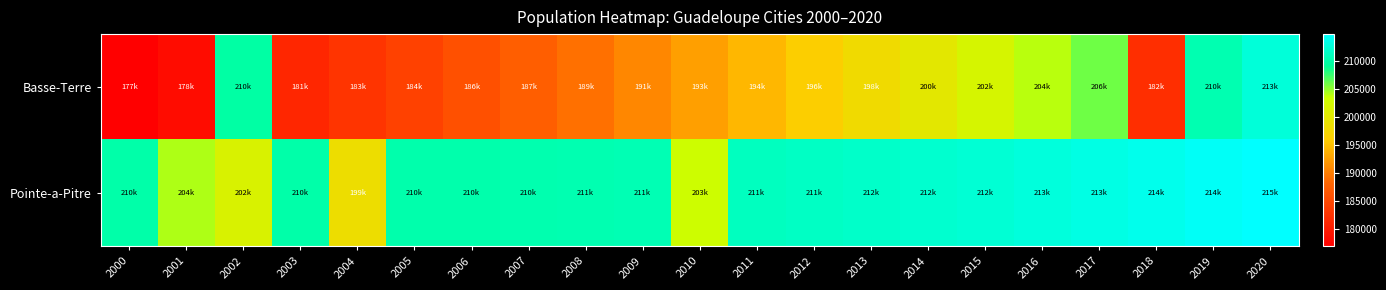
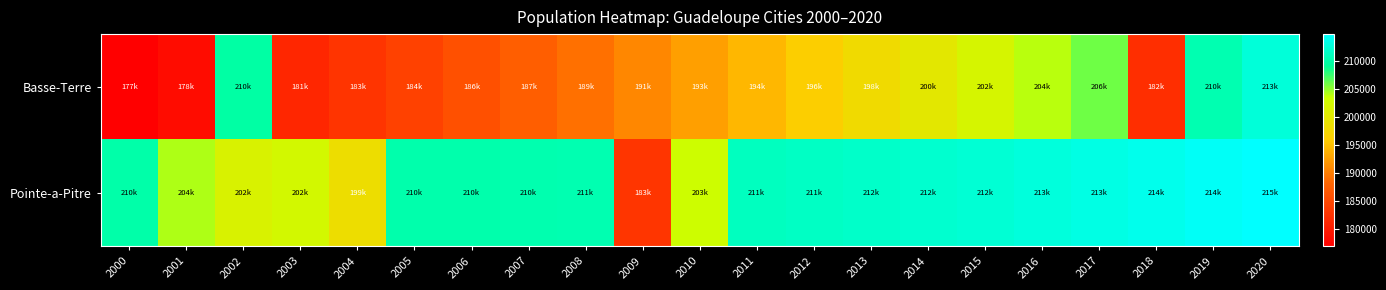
Pointe-a-Pitre, 2003: 210k -> 202k
Pointe-a-Pitre, 2009: 211k -> 183k
